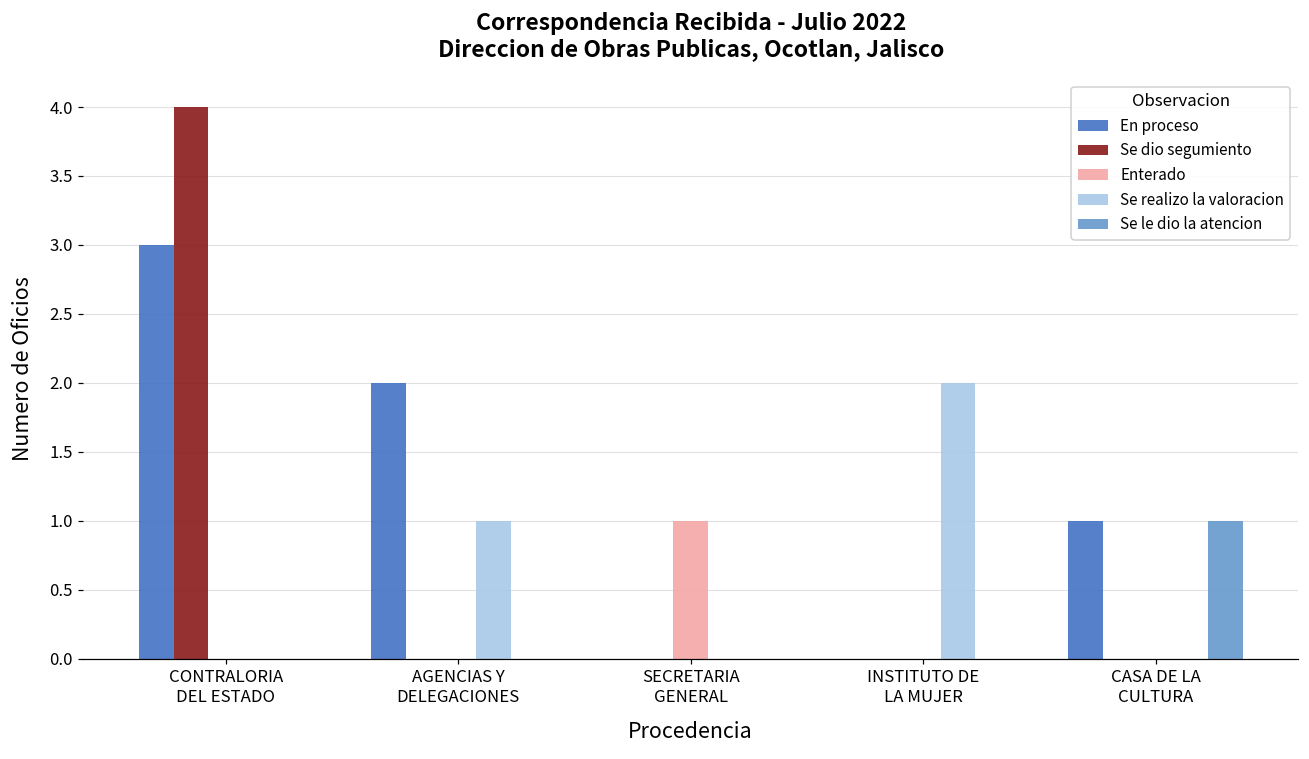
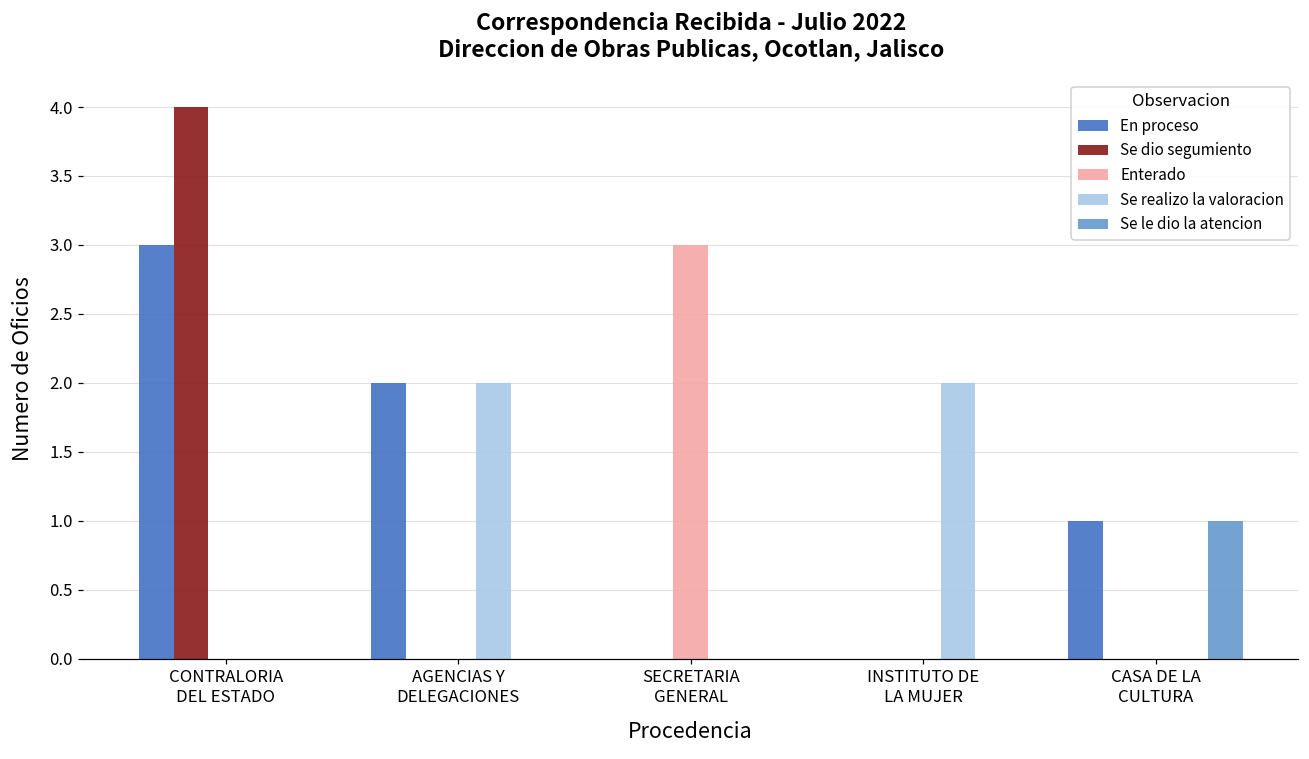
Se realizo la valoracion, AGENCIAS Y DELEGACIONES: 1 -> 2
Enterado, SECRETARIA GENERAL: 1 -> 3
